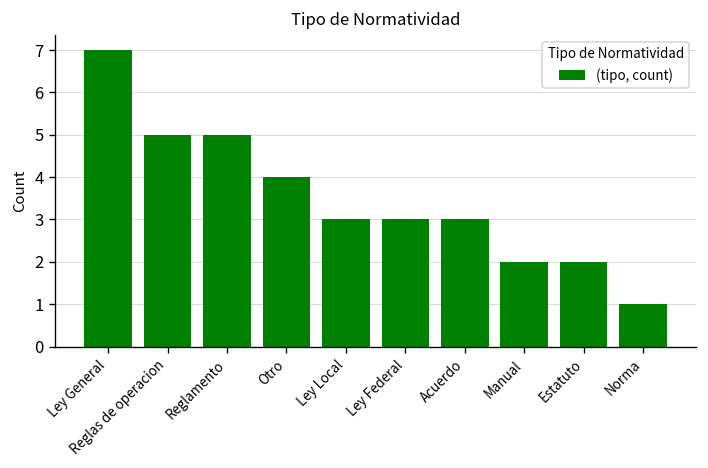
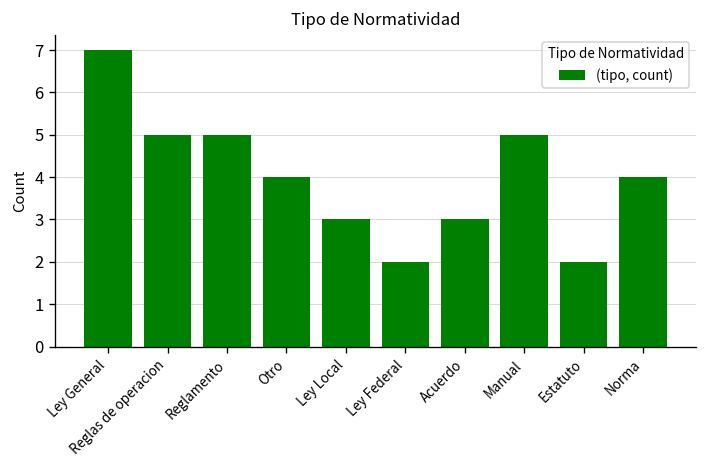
Ley Federal: 3 -> 2
Manual: 2 -> 5
Norma: 1 -> 4
